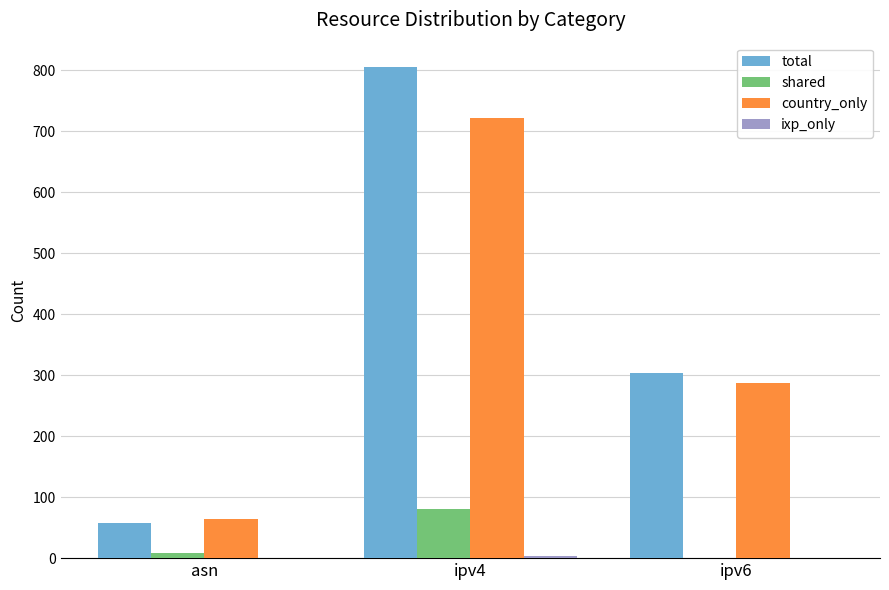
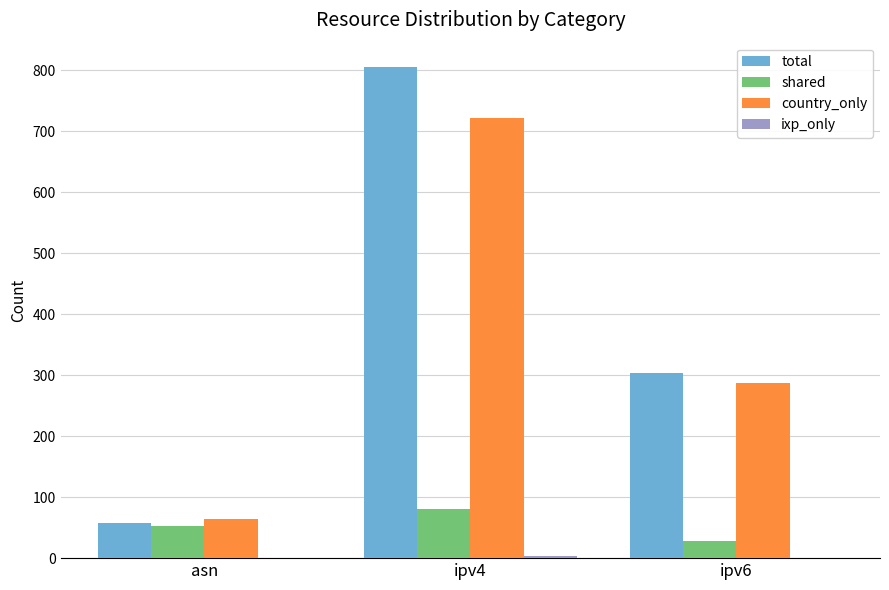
shared, asn: 10 -> 50
shared, ipv6: 0 -> 30
